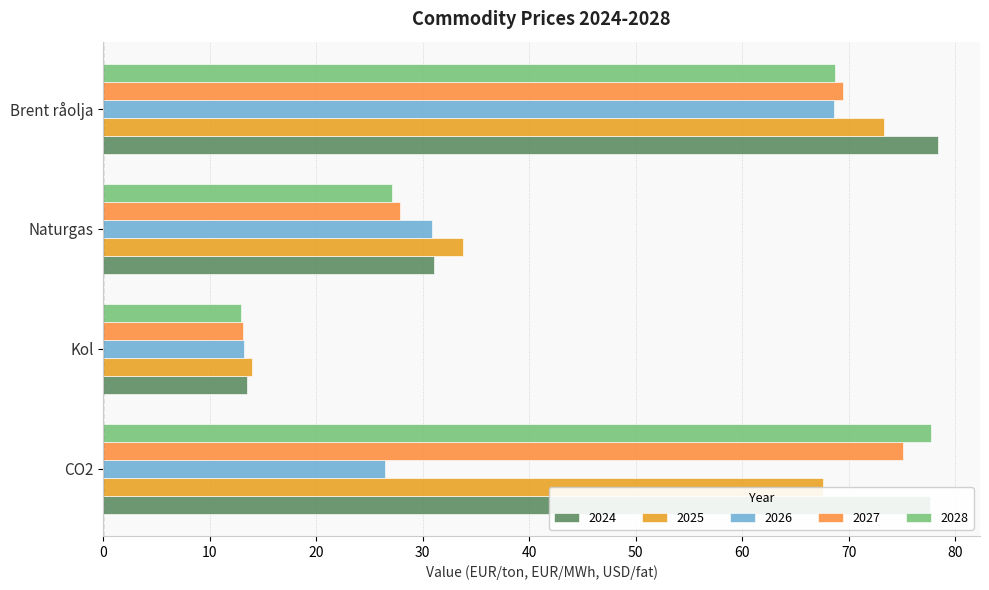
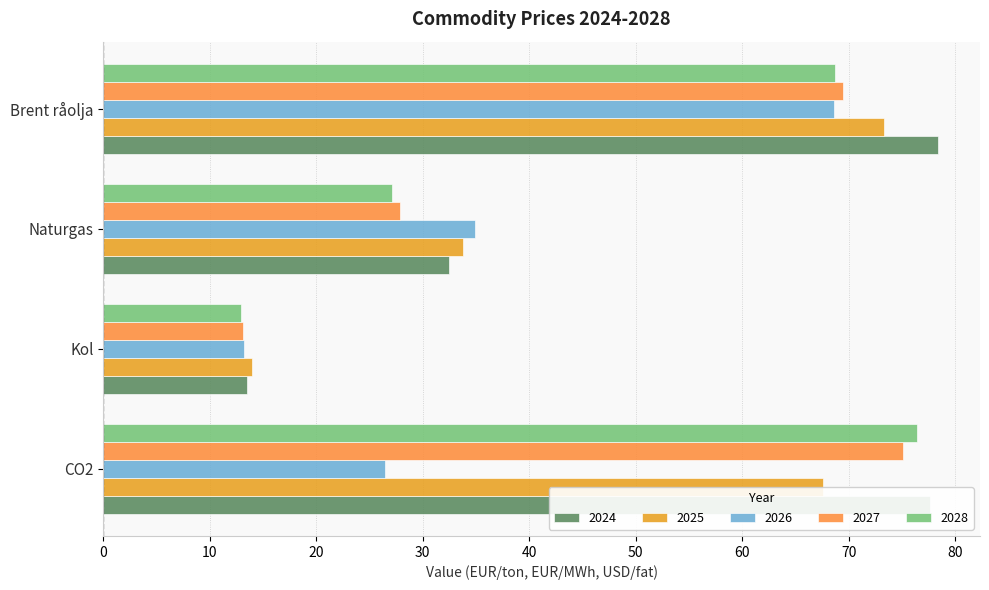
2026, Naturgas: 30.9 -> 34.9
2024, Naturgas: 31.1 -> 32.5
2028, CO2: 77.7 -> 76.4
